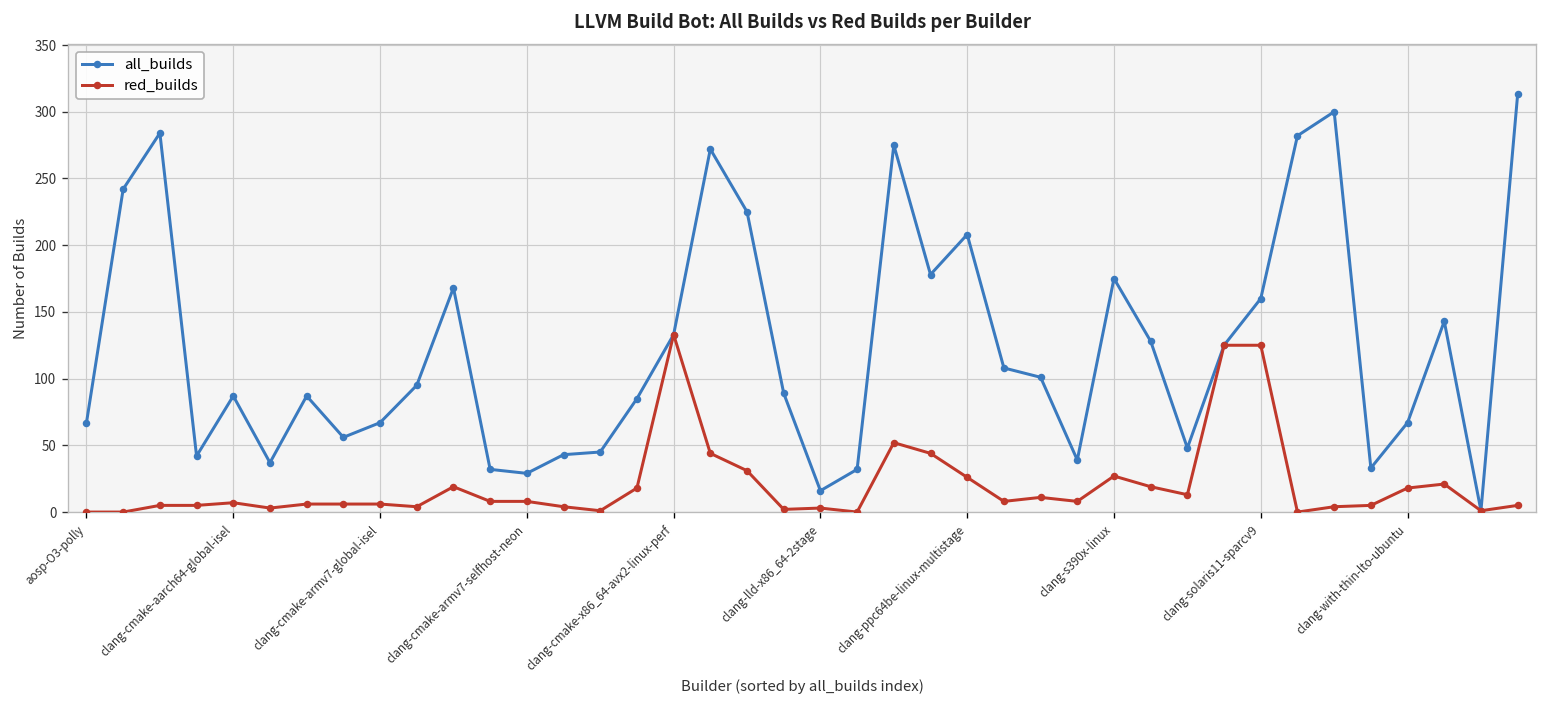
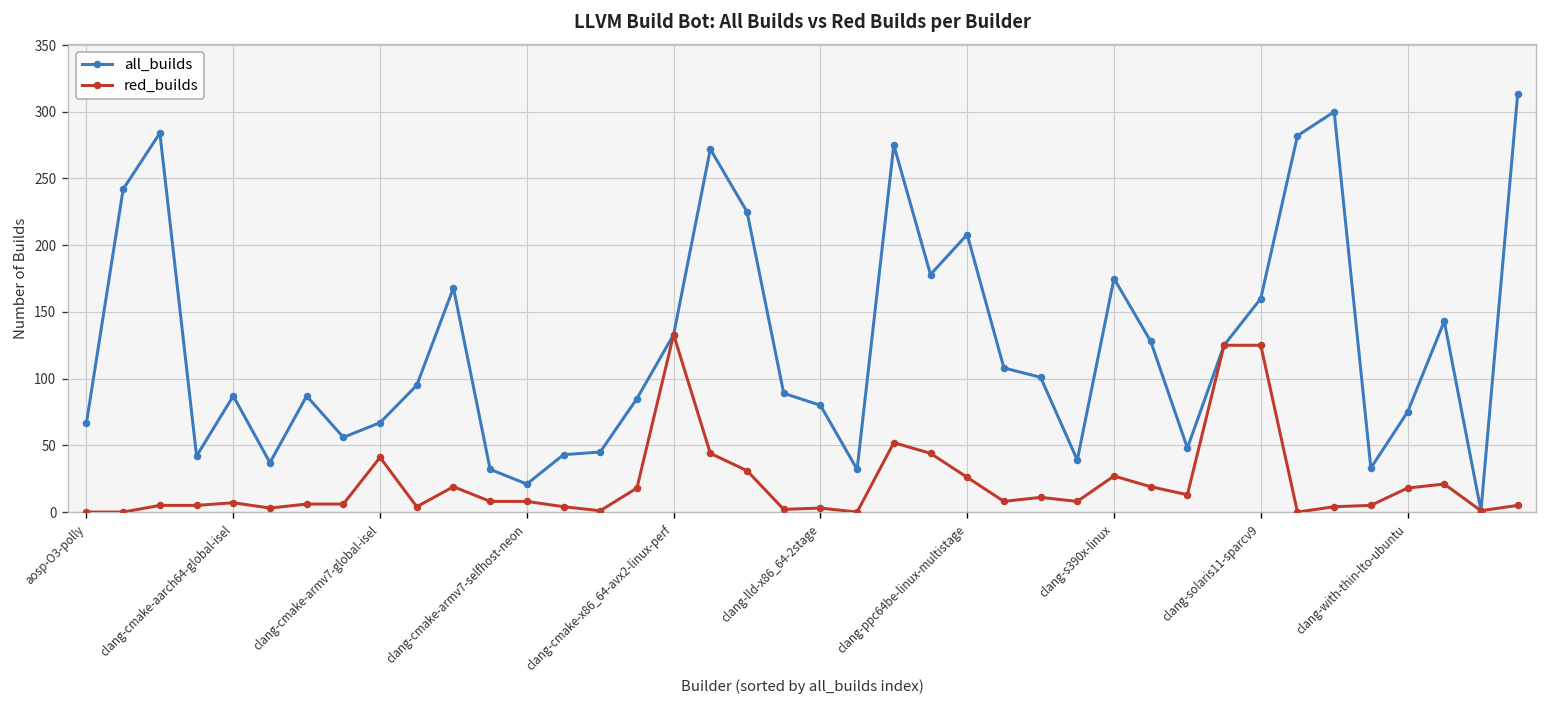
red_builds, clang-cmake-armv7-global-isel: 6 -> 41
all_builds, clang-cmake-armv7-selfhost-neon: 29 -> 21
all_builds, clang-lld-x86_64-2stage: 16 -> 80
all_builds, clang-with-thin-lto-ubuntu: 67 -> 75
